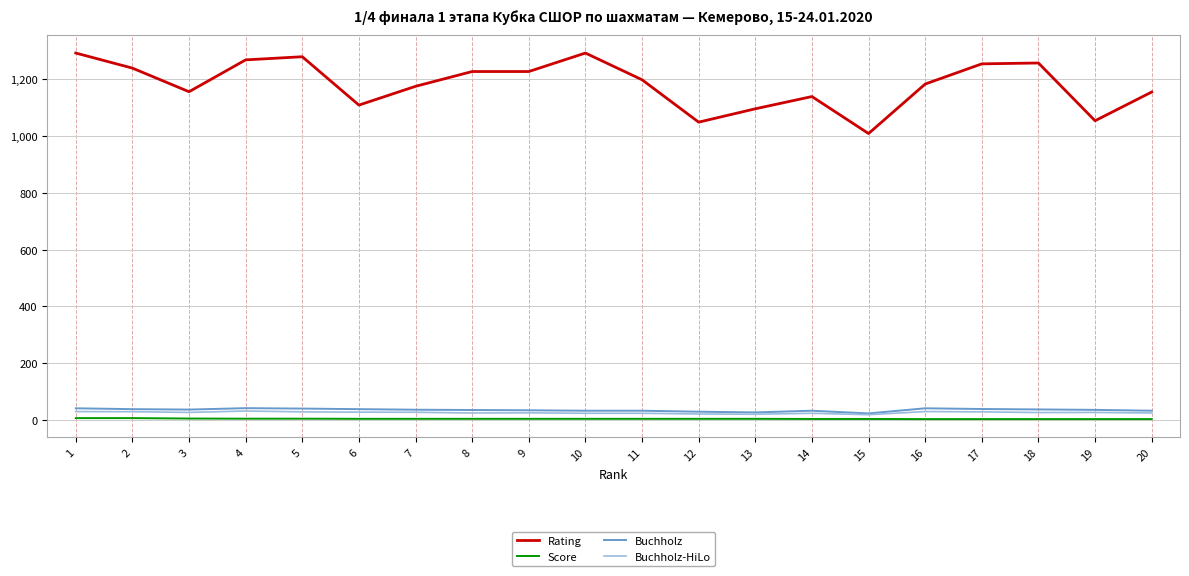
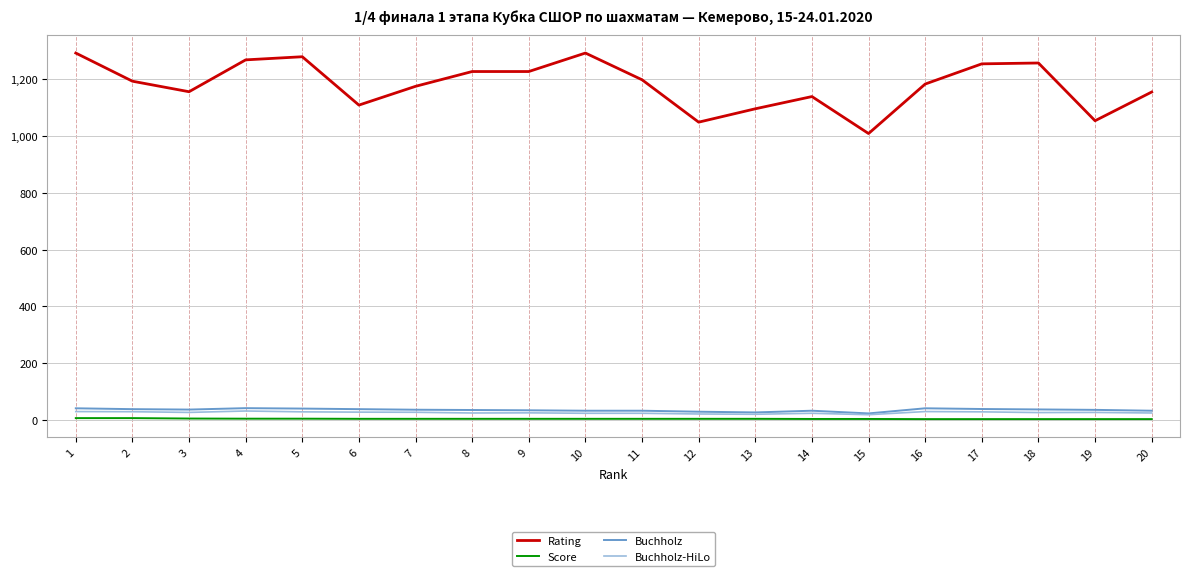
Rating, 2: 1,240 -> 1,190
